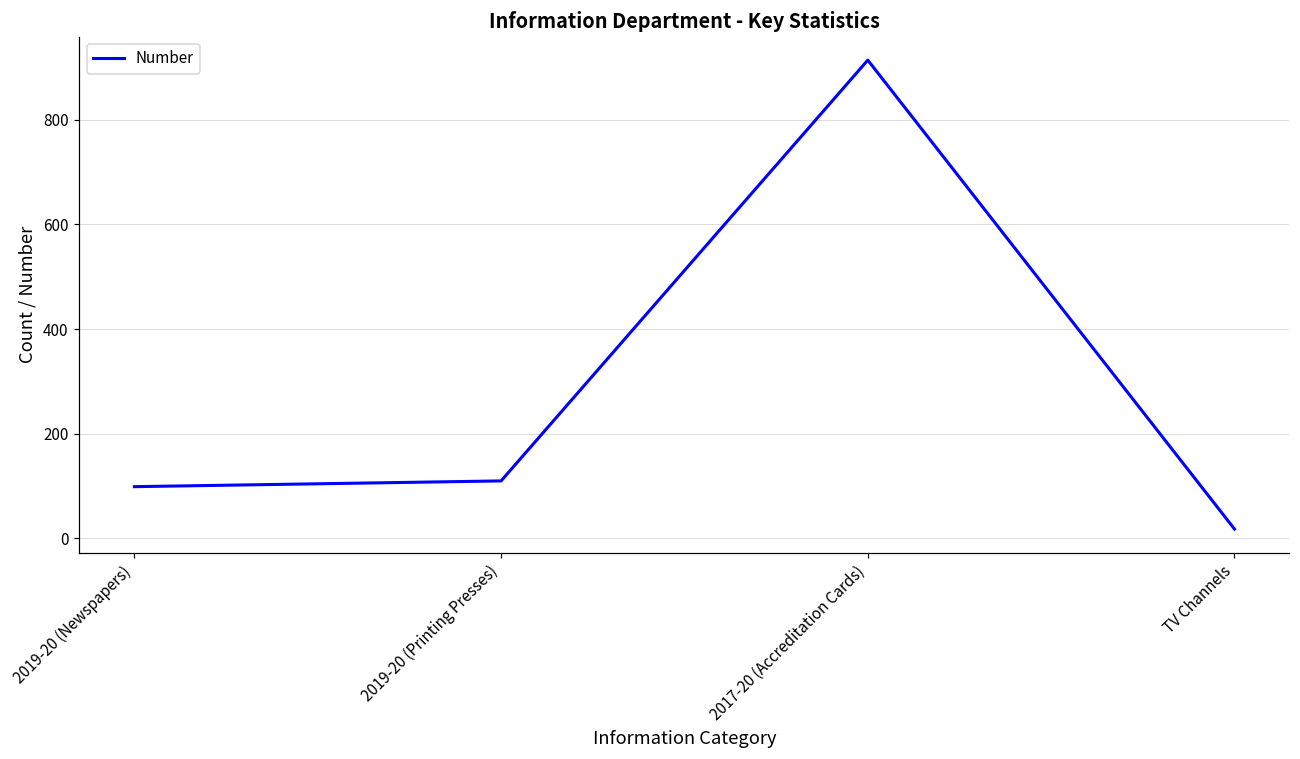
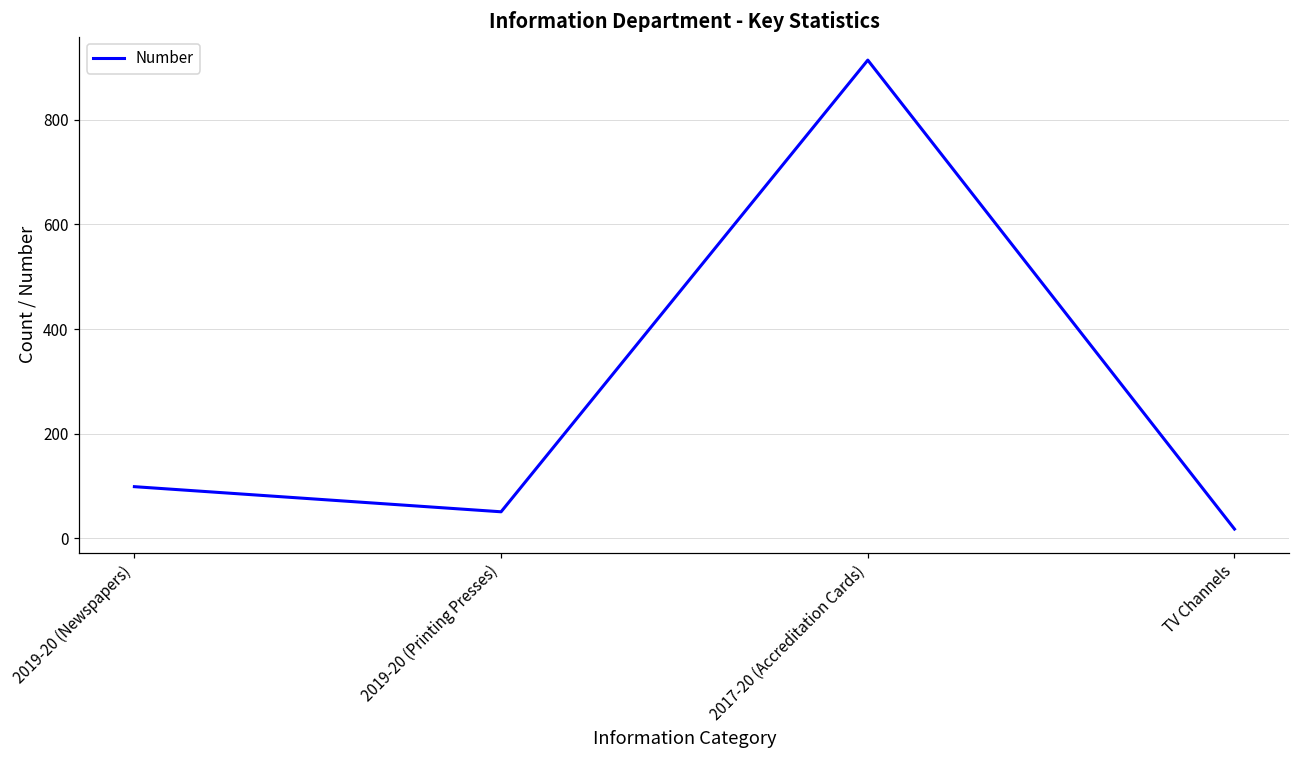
2019-20 (Printing Presses): 110 -> 50
